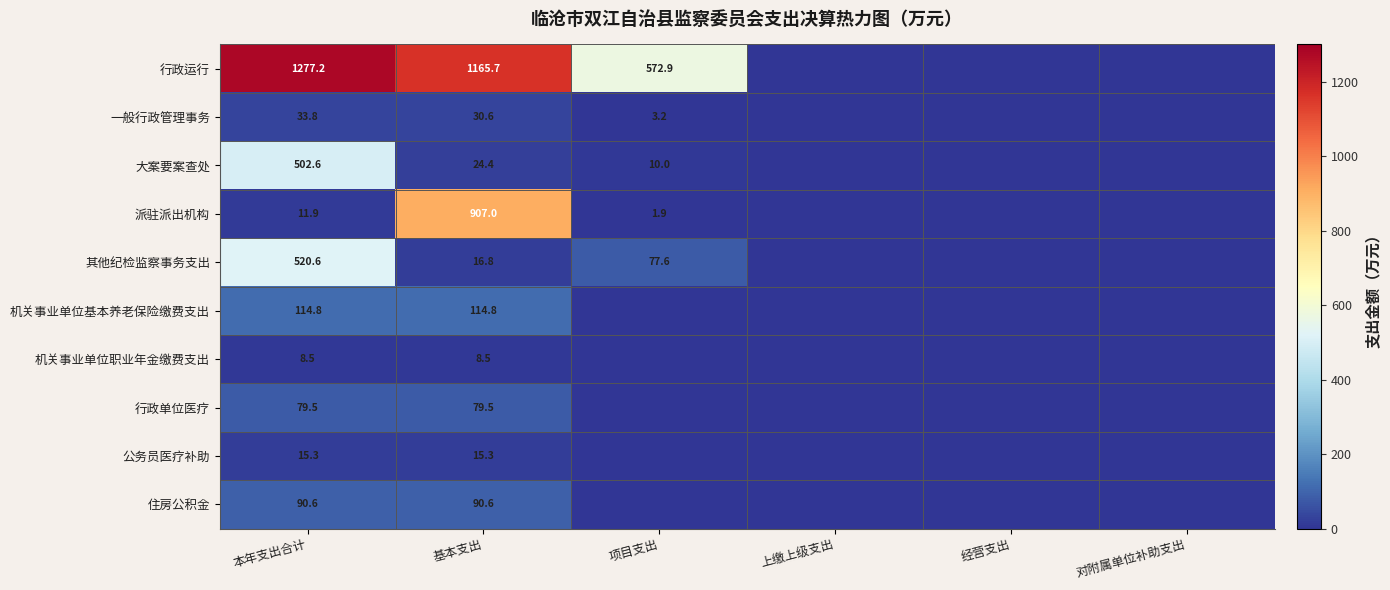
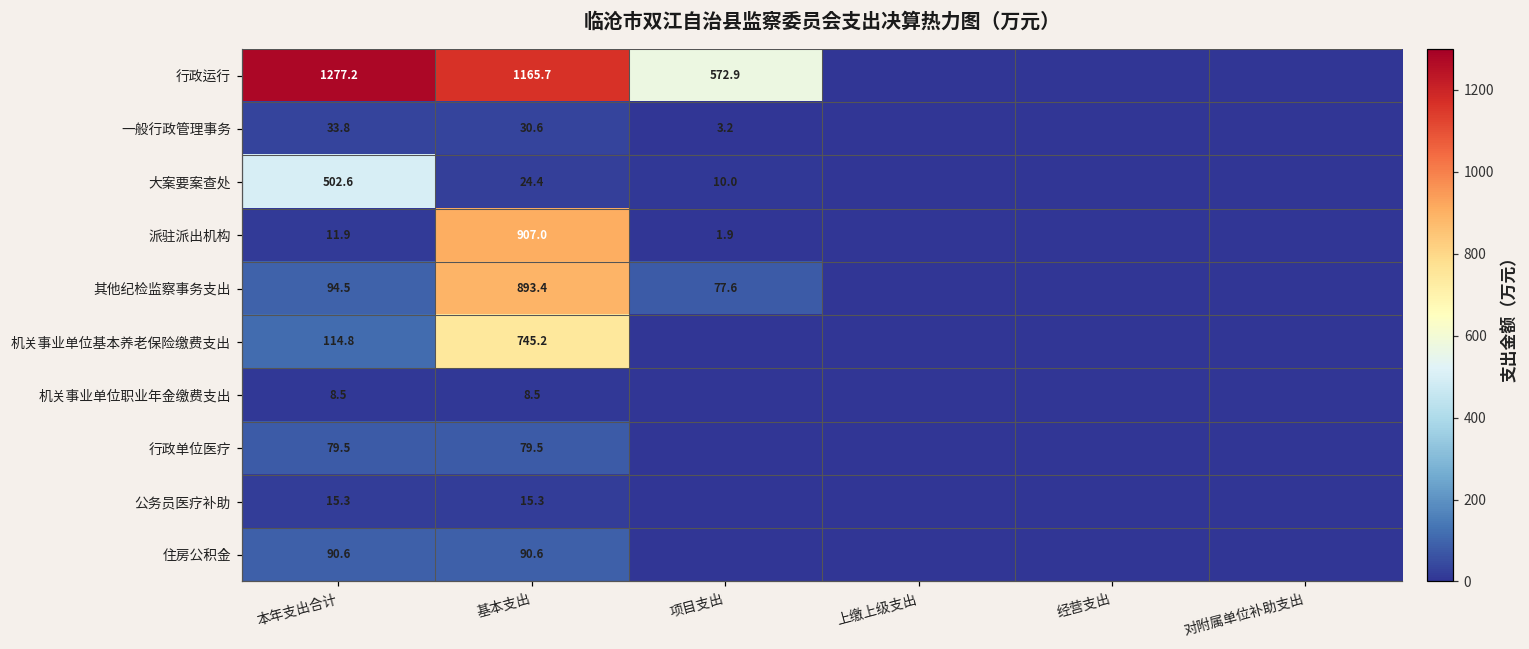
其他纪检监察事务支出, 本年支出合计: 520.6 -> 94.5
其他纪检监察事务支出, 基本支出: 16.8 -> 893.4
机关事业单位基本养老保险缴费支出, 基本支出: 114.8 -> 745.2
